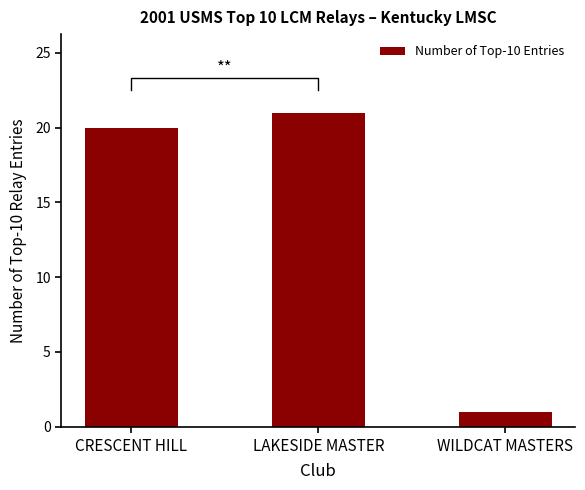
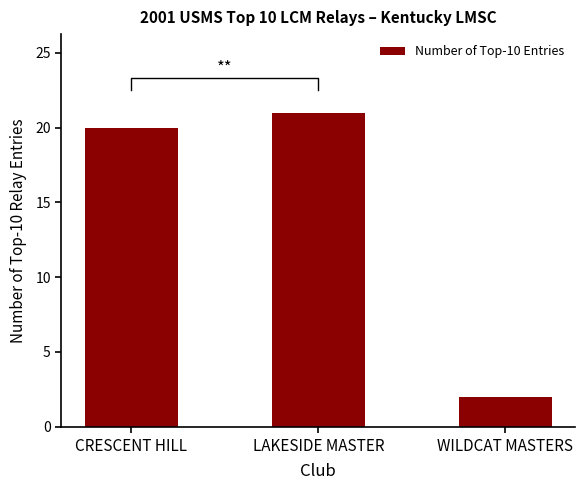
Number of Top-10 Entries, WILDCAT MASTERS: 1 -> 2
